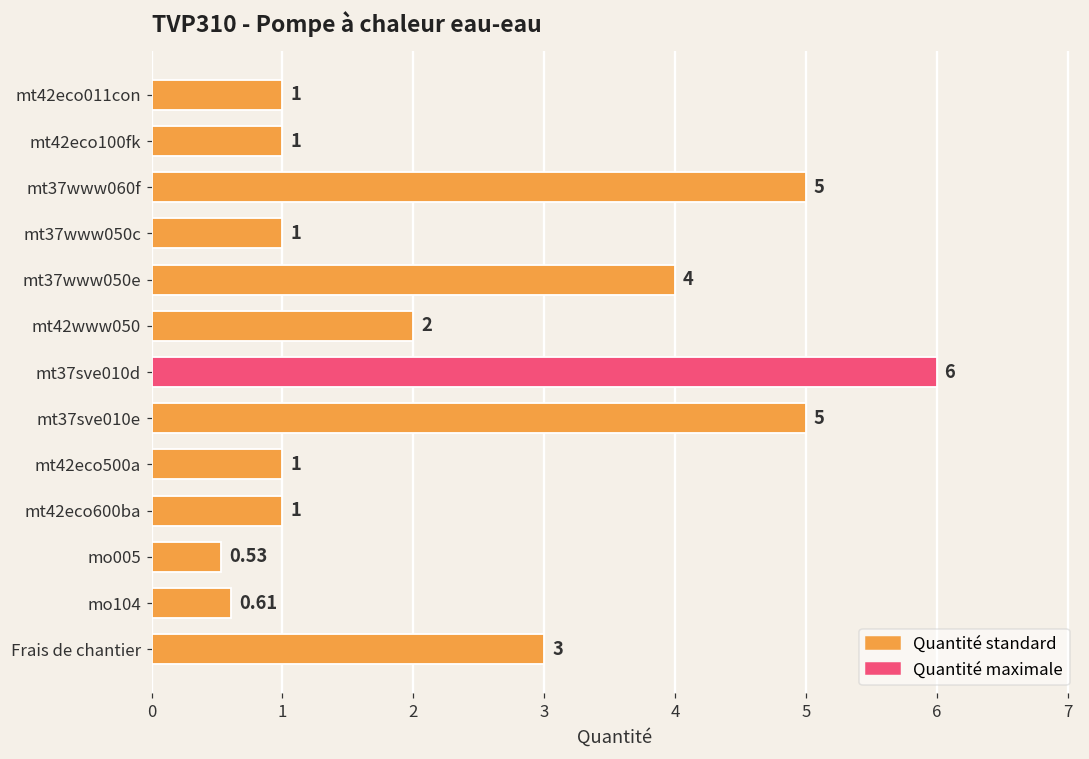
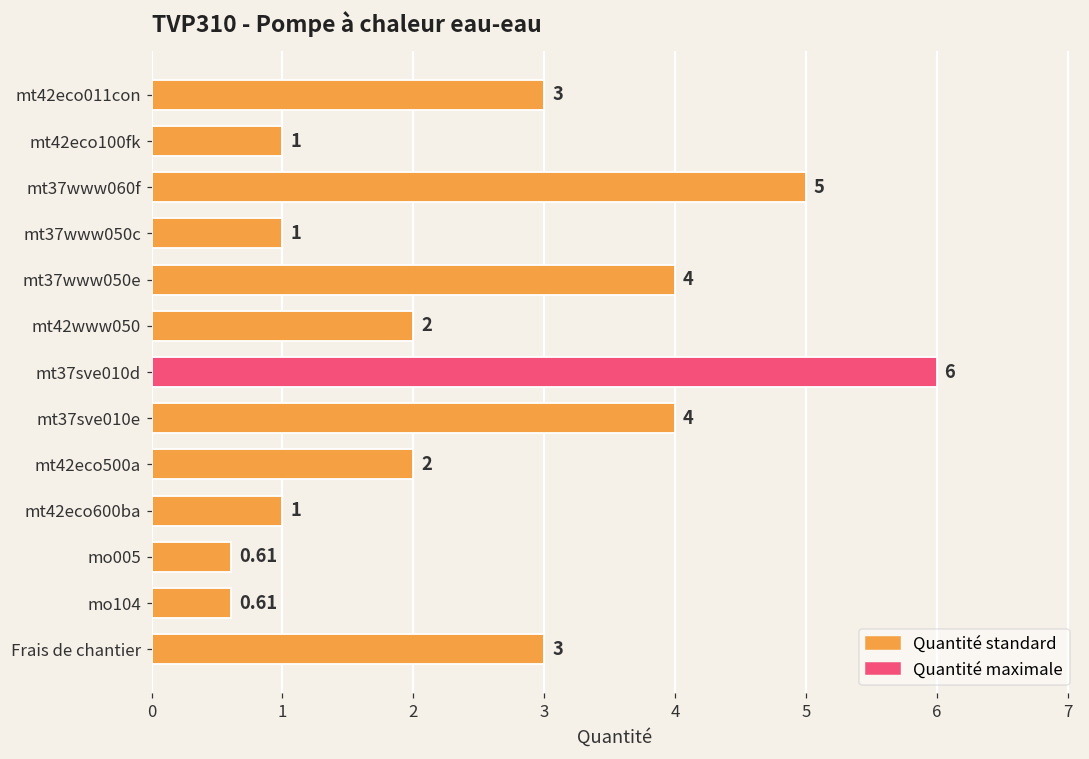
mt42eco011con: 1 -> 3
mt37sve010e: 5 -> 4
mt42eco500a: 1 -> 2
mo005: 0.53 -> 0.61
